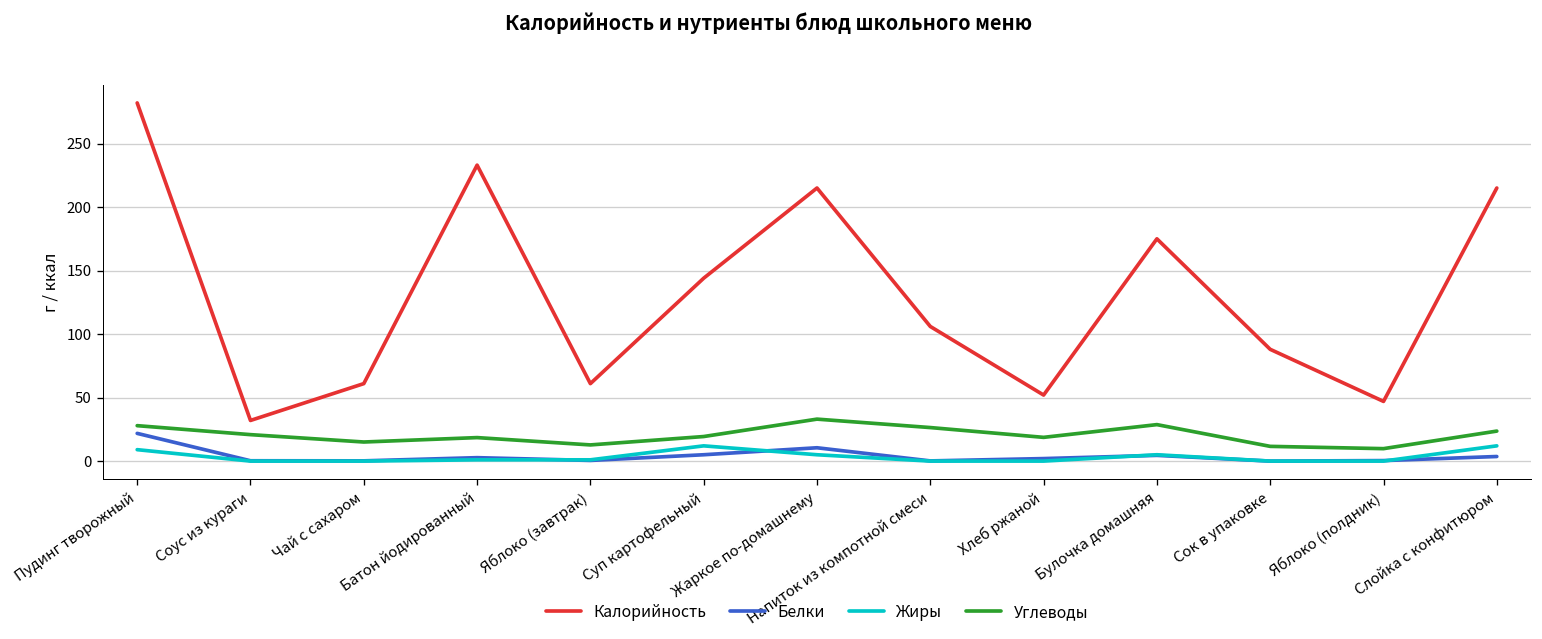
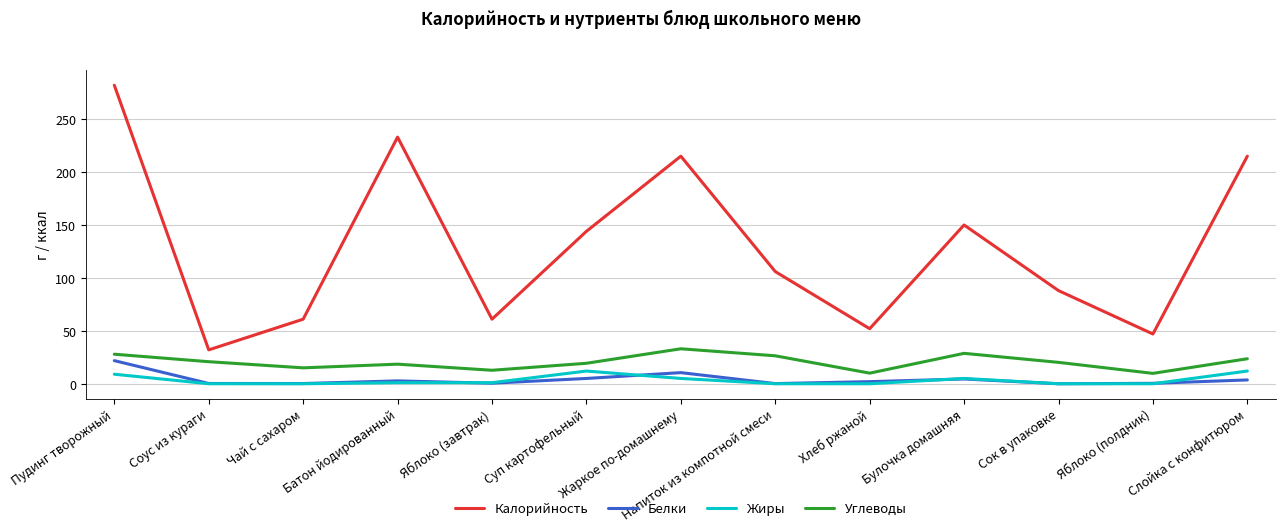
Углеводы, Хлеб ржаной: 19 -> 10
Калорийность, Булочка домашняя: 175 -> 150
Углеводы, Сок в упаковке: 12 -> 20
